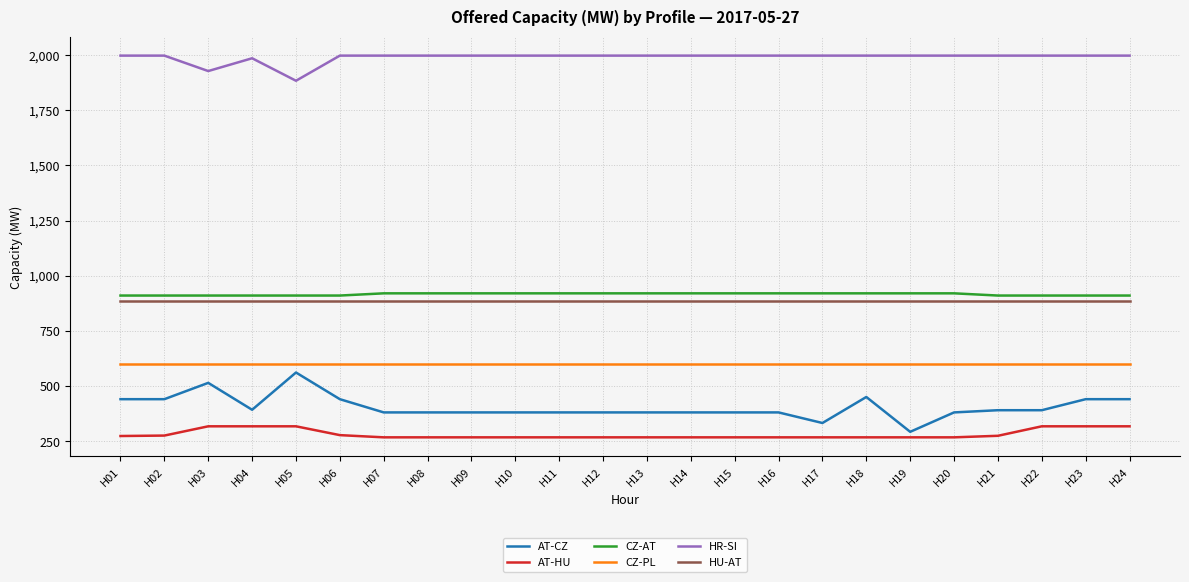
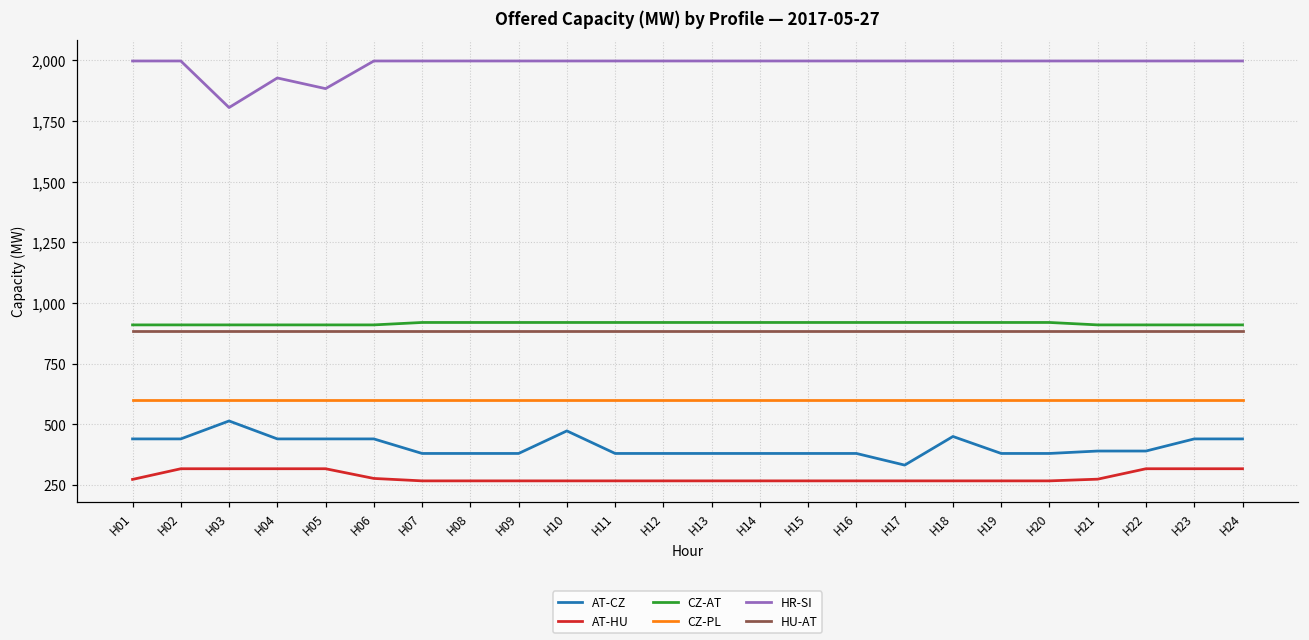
AT-HU, H02: 280 -> 320
HR-SI, H03: 1,930 -> 1,810
AT-CZ, H04: 390 -> 440
HR-SI, H04: 1,990 -> 1,930
AT-CZ, H05: 560 -> 440
AT-CZ, H10: 380 -> 470
AT-CZ, H19: 290 -> 380
